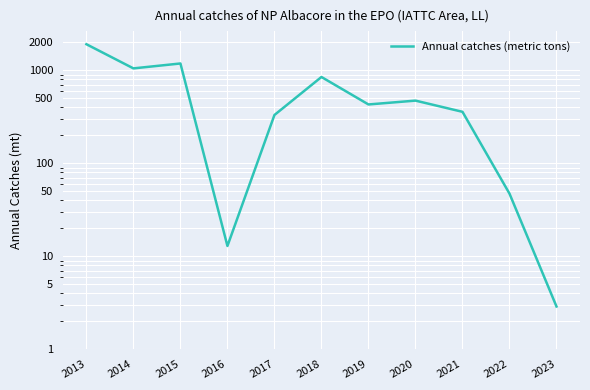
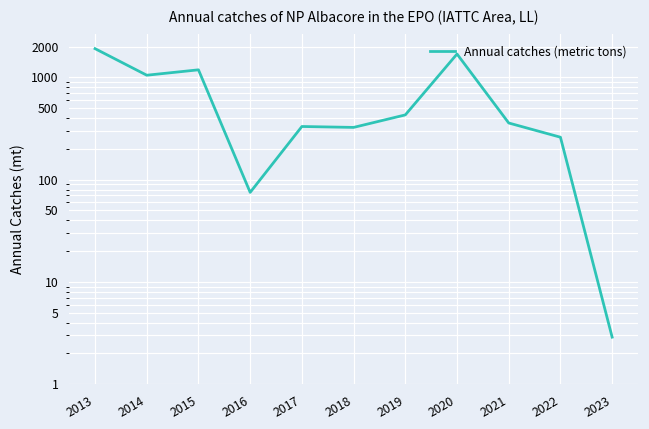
2016: 13 -> 80
2018: 800 -> 320
2020: 500 -> 1700
2022: 50 -> 260
